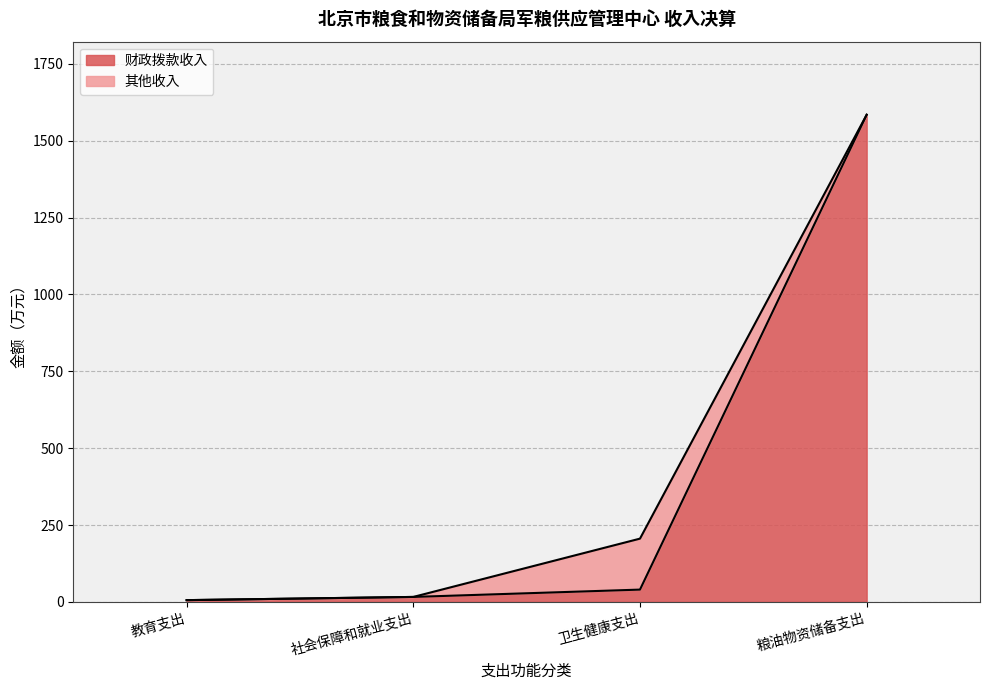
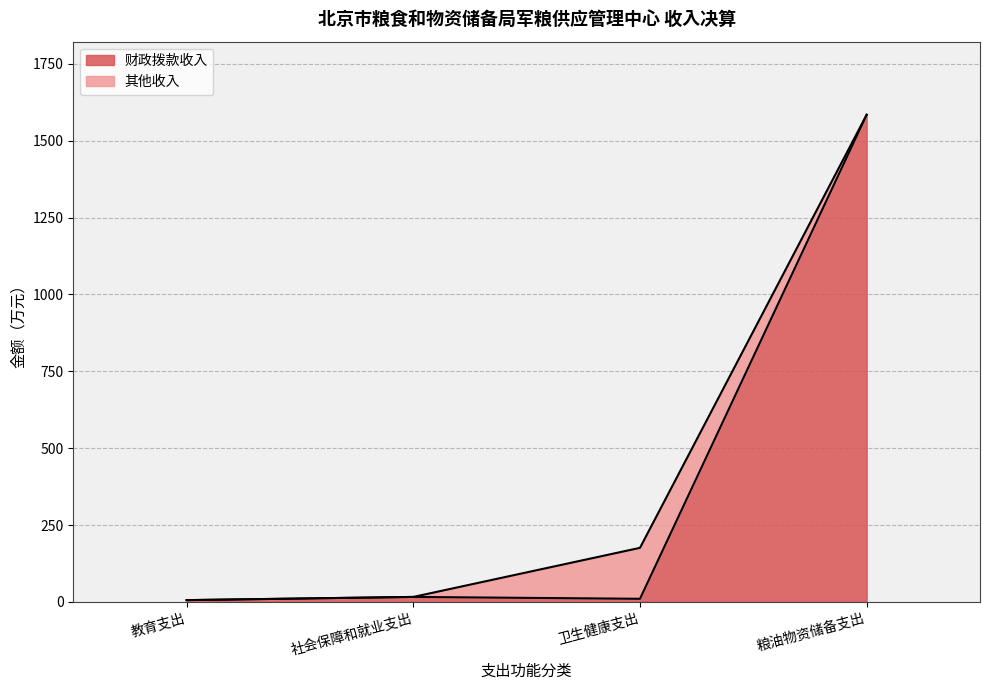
财政拨款收入, 卫生健康支出: 40 -> 10
